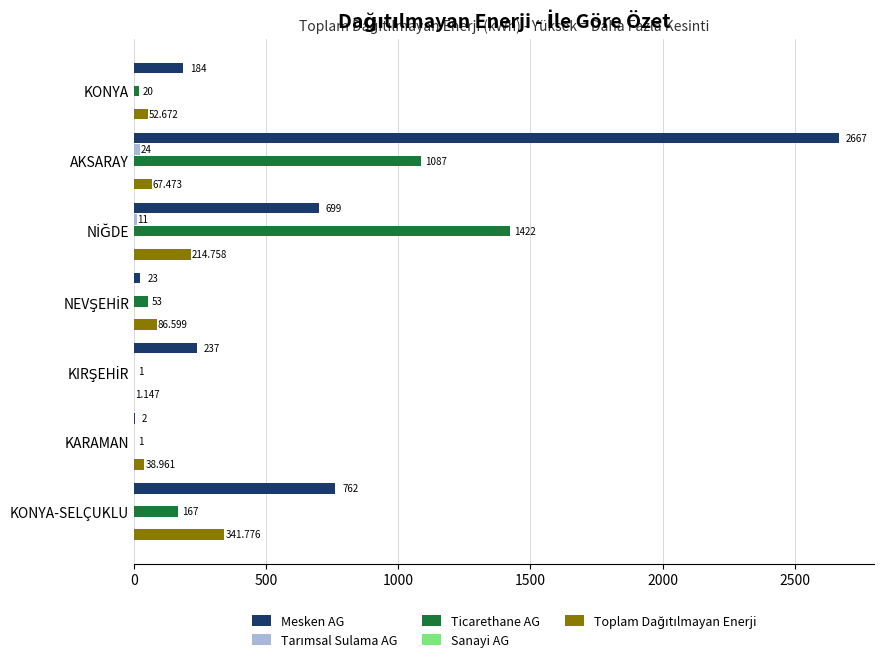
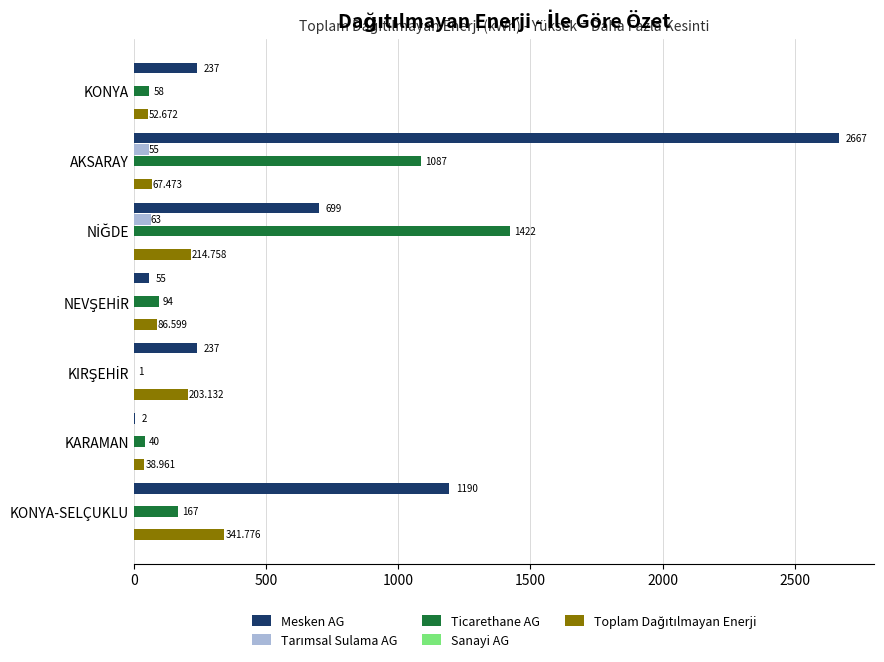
Mesken AG, KONYA: 184 -> 237
Ticarethane AG, KONYA: 20 -> 58
Tarımsal Sulama AG, AKSARAY: 24 -> 55
Tarımsal Sulama AG, NİĞDE: 11 -> 63
Mesken AG, NEVŞEHİR: 23 -> 55
Ticarethane AG, NEVŞEHİR: 53 -> 94
Toplam Dağıtılmayan Enerji, KIRŞEHİR: 1.147 -> 203.132
Ticarethane AG, KARAMAN: 1 -> 40
Mesken AG, KONYA-SELÇUKLU: 762 -> 1190
